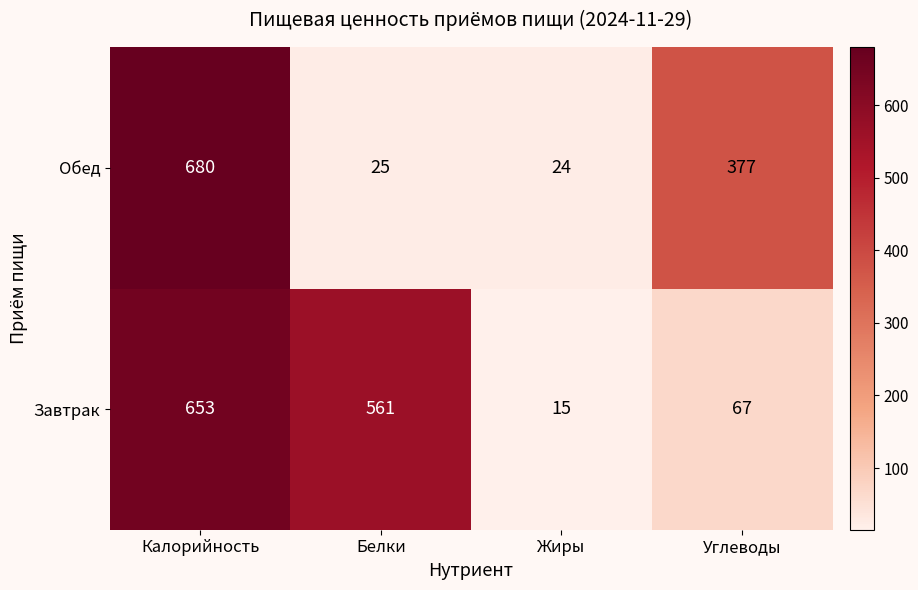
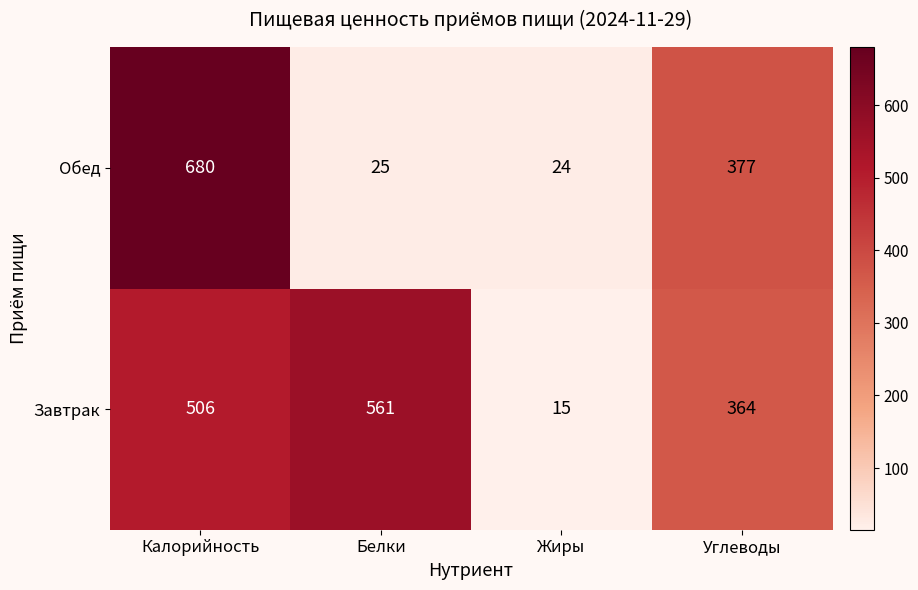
Завтрак, Калорийность: 653 -> 506
Завтрак, Углеводы: 67 -> 364
